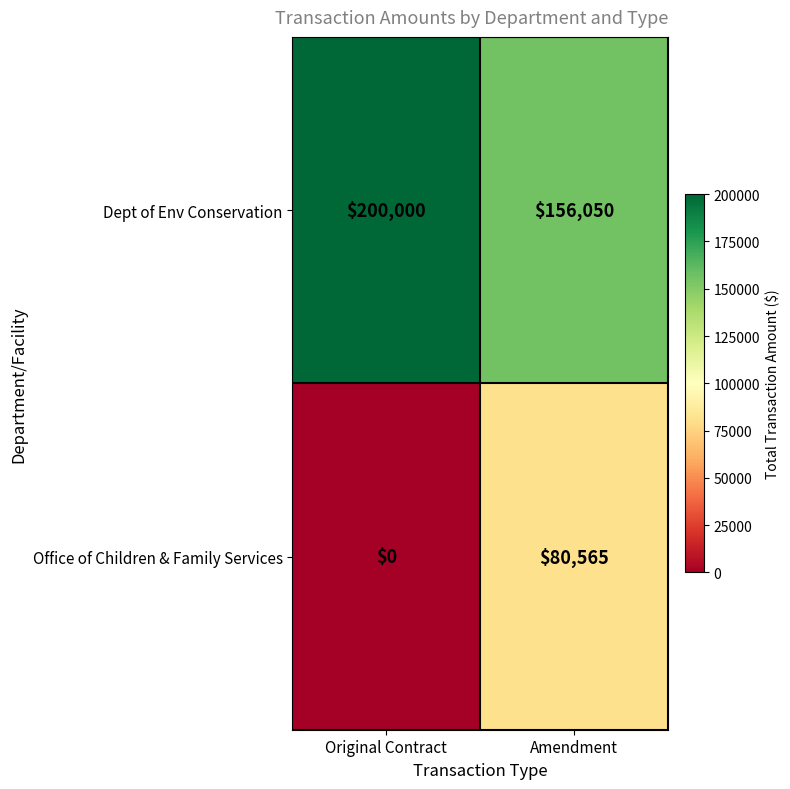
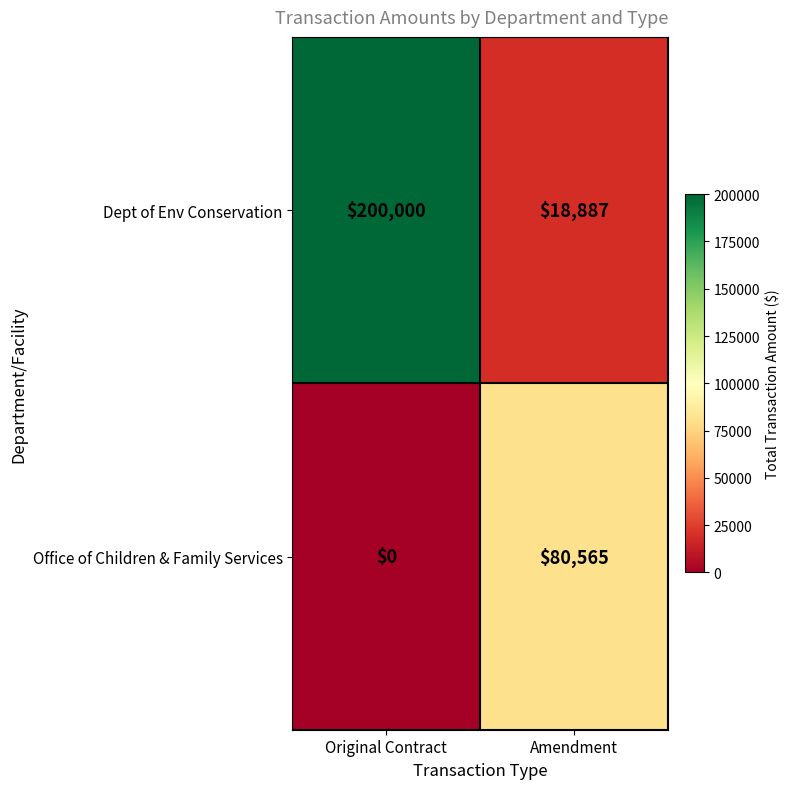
Dept of Env Conservation, Amendment: $156,050 -> $18,887
